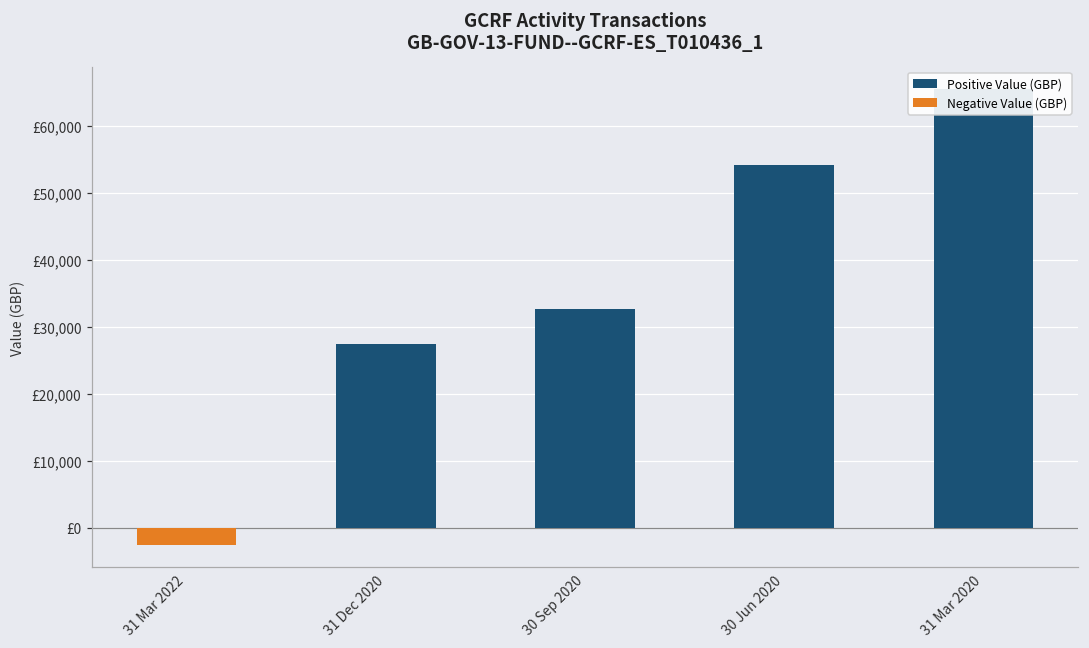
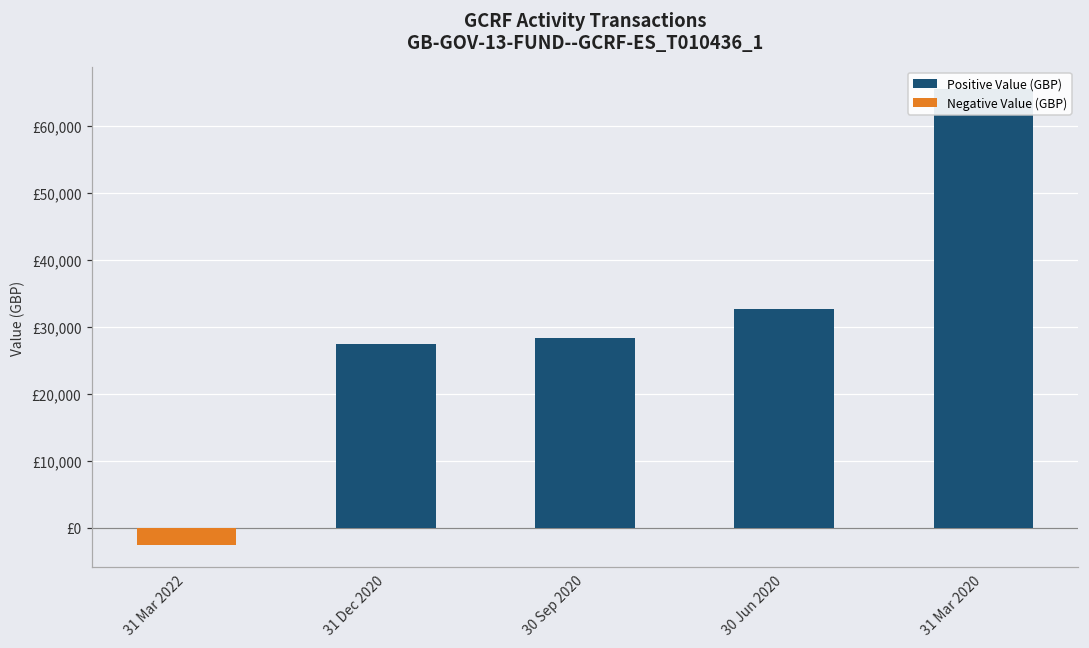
30 Sep 2020: £33,000 -> £28,000
30 Jun 2020: £54,000 -> £33,000
